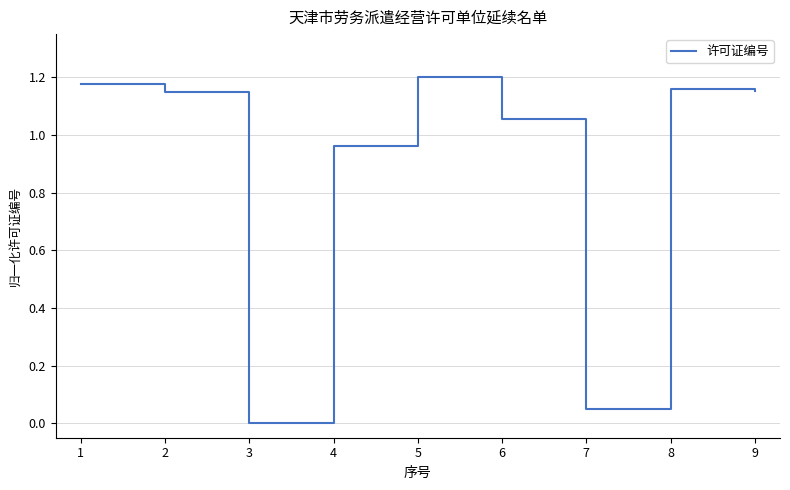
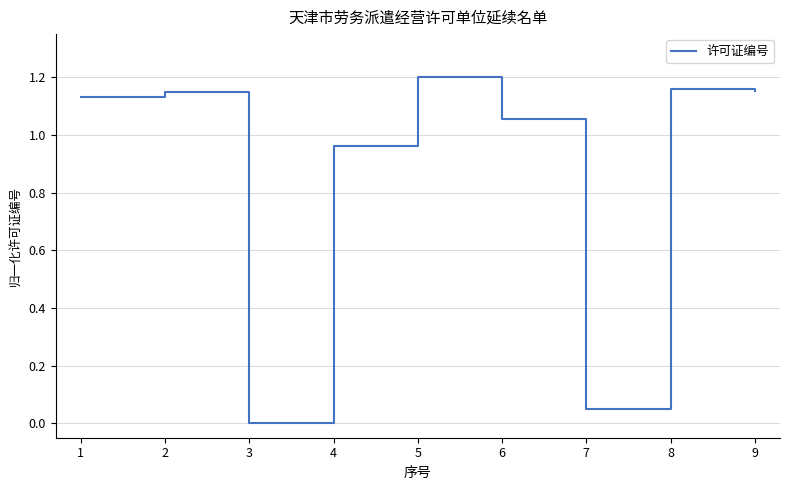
1: 1.18 -> 1.13
